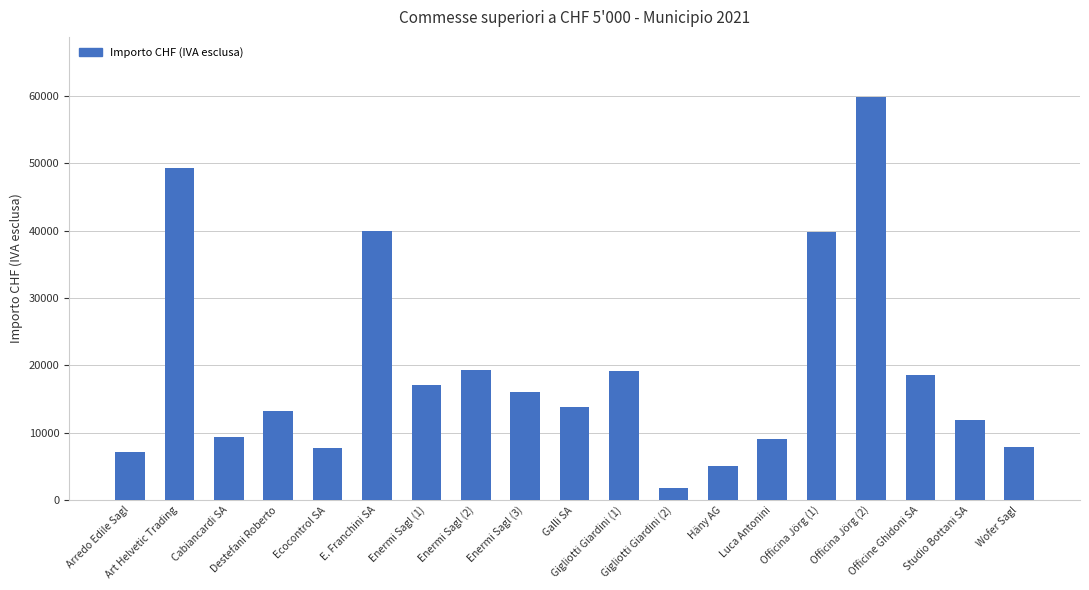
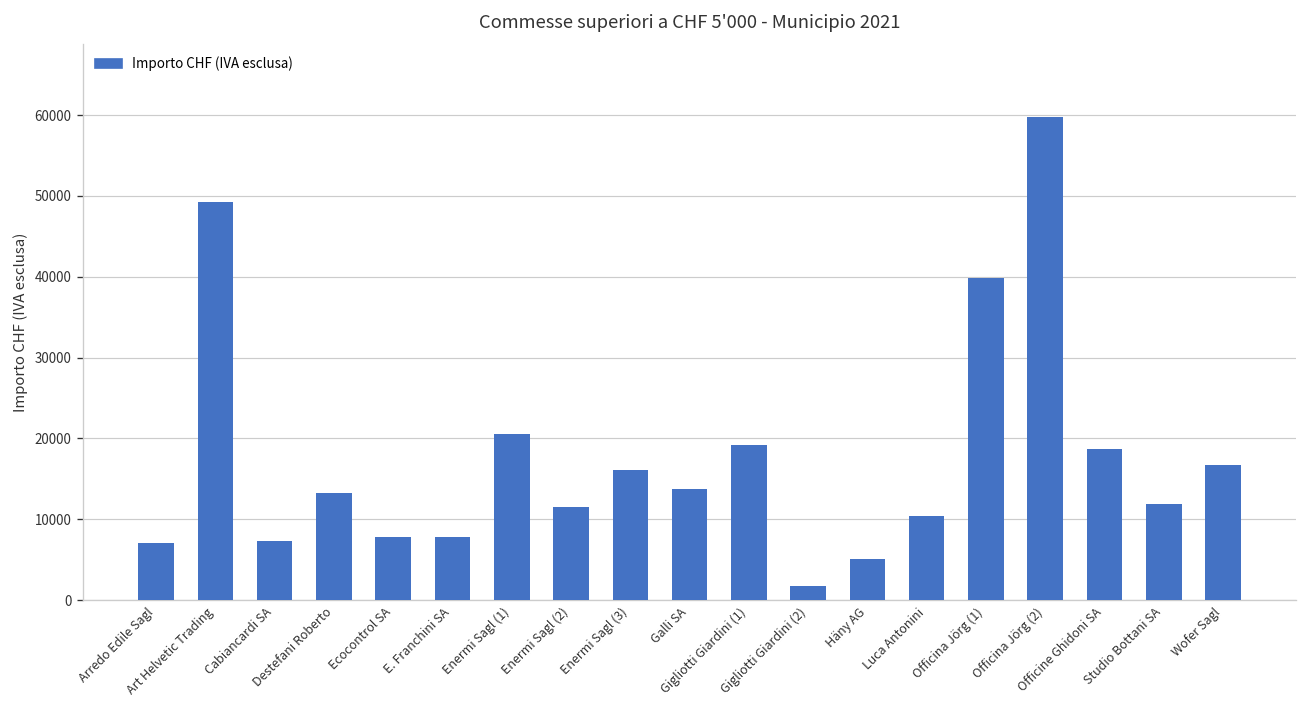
Cabiancardi SA: 9000 -> 7000
E. Franchini SA: 40000 -> 8000
Enermi Sagl (1): 17000 -> 21000
Enermi Sagl (2): 19000 -> 12000
Luca Antonini: 9000 -> 10000
Wofer Sagl: 8000 -> 17000
